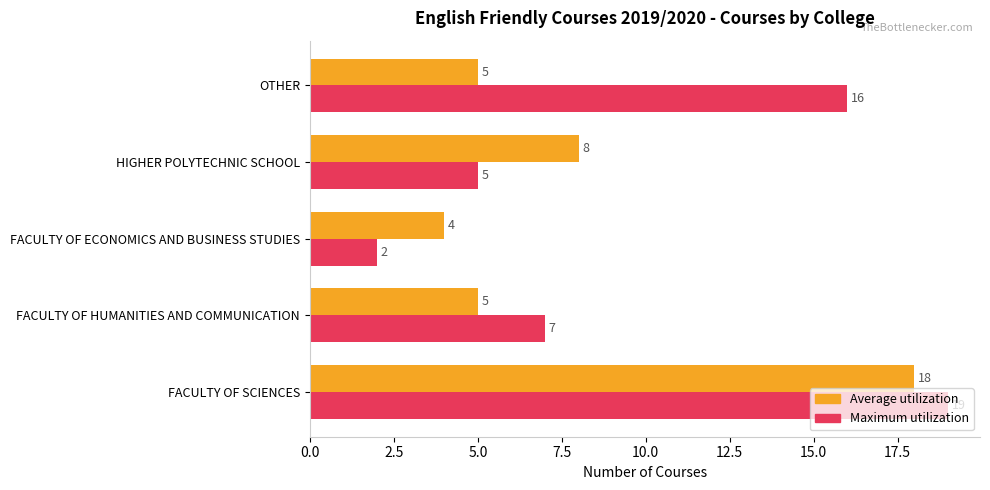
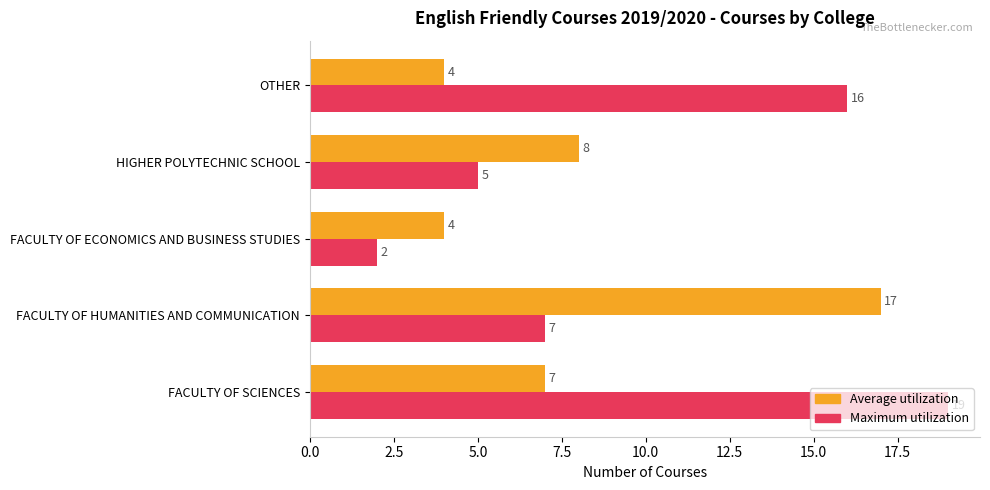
Average utilization, OTHER: 5 -> 4
Average utilization, FACULTY OF HUMANITIES AND COMMUNICATION: 5 -> 17
Average utilization, FACULTY OF SCIENCES: 18 -> 7
